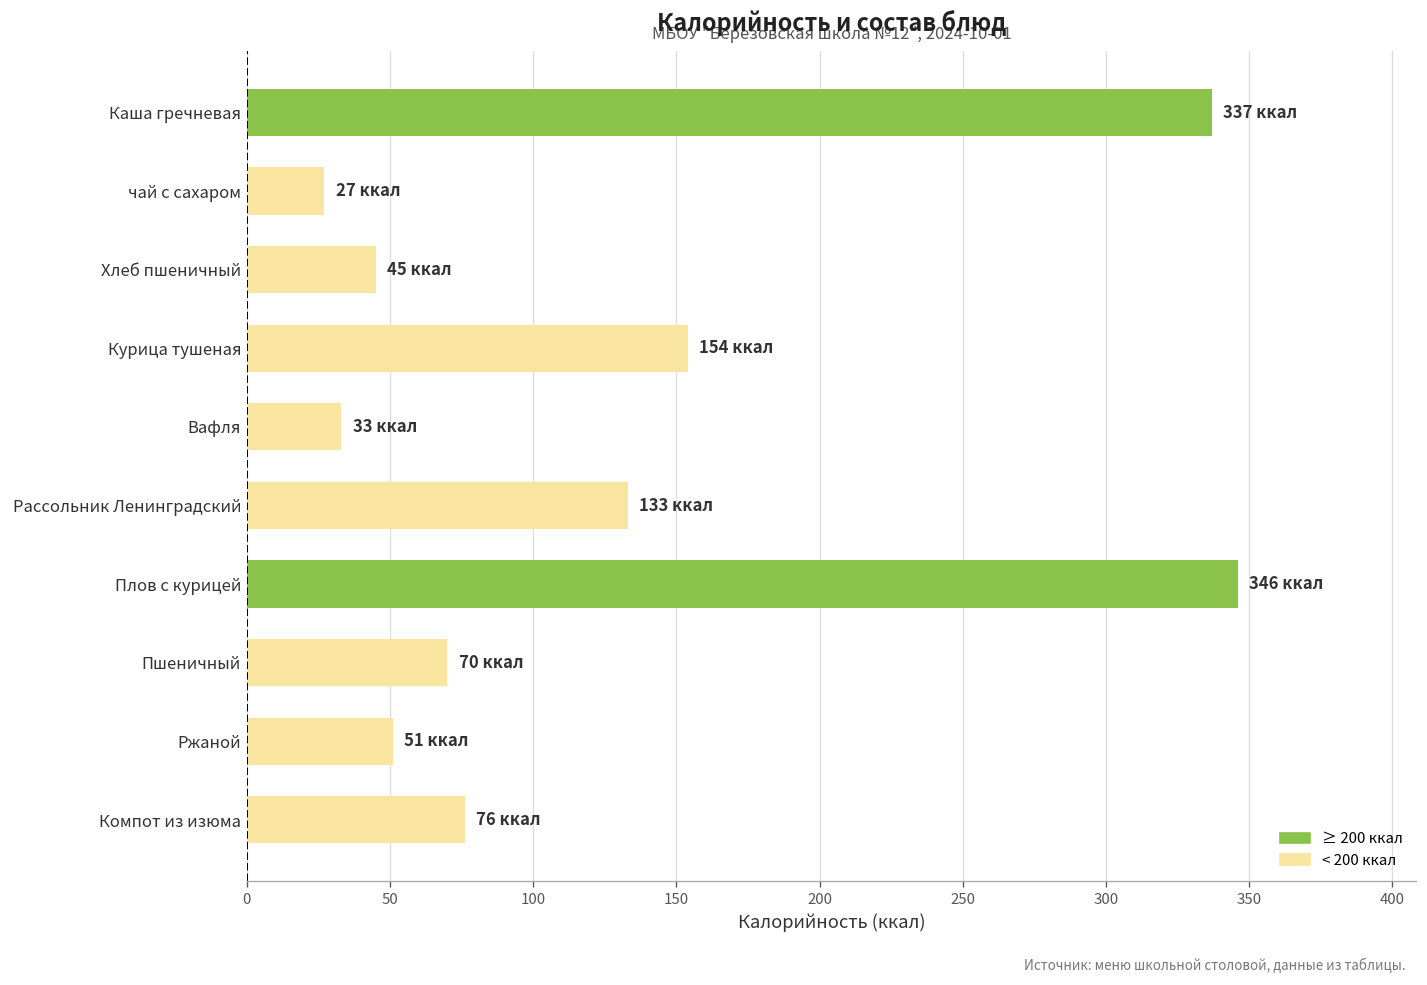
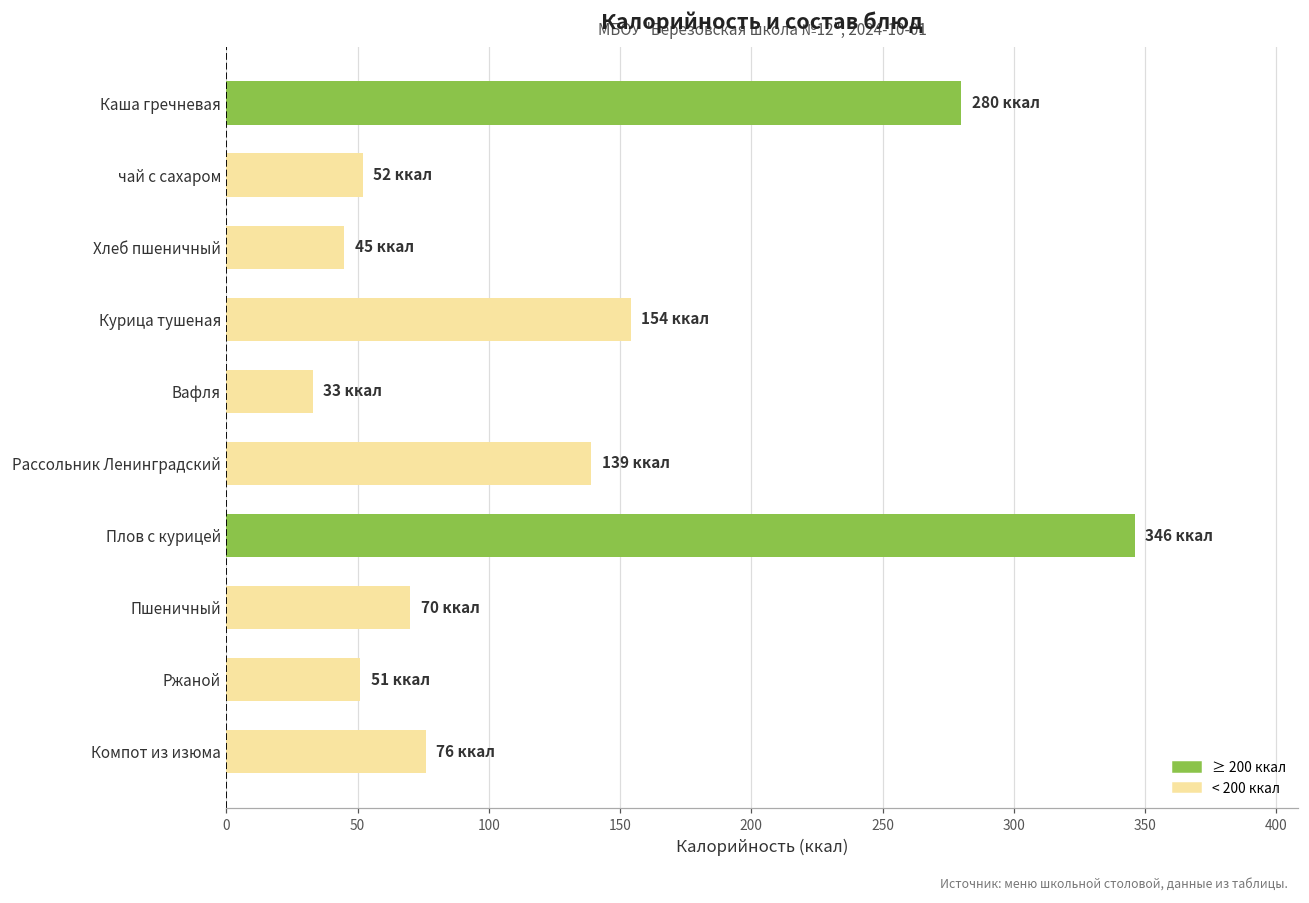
Каша гречневая: 337 -> 280
чай с сахаром: 27 -> 52
Рассольник Ленинградский: 133 -> 139
